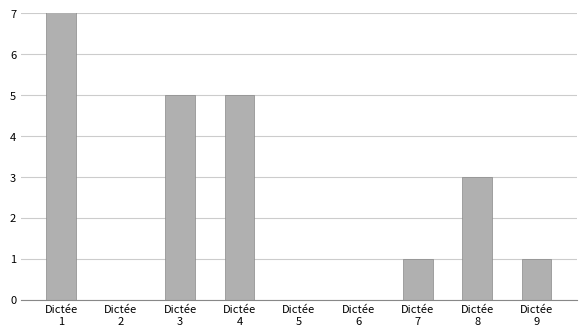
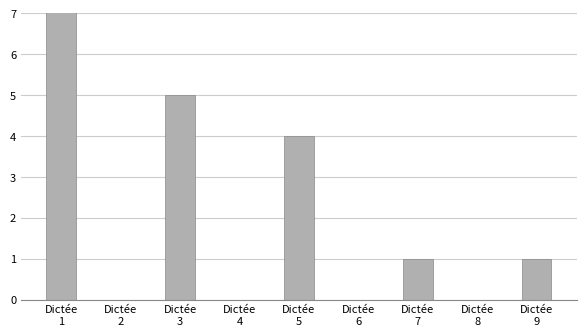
Dictée 4: 5 -> 0
Dictée 5: 0 -> 4
Dictée 8: 3 -> 0
